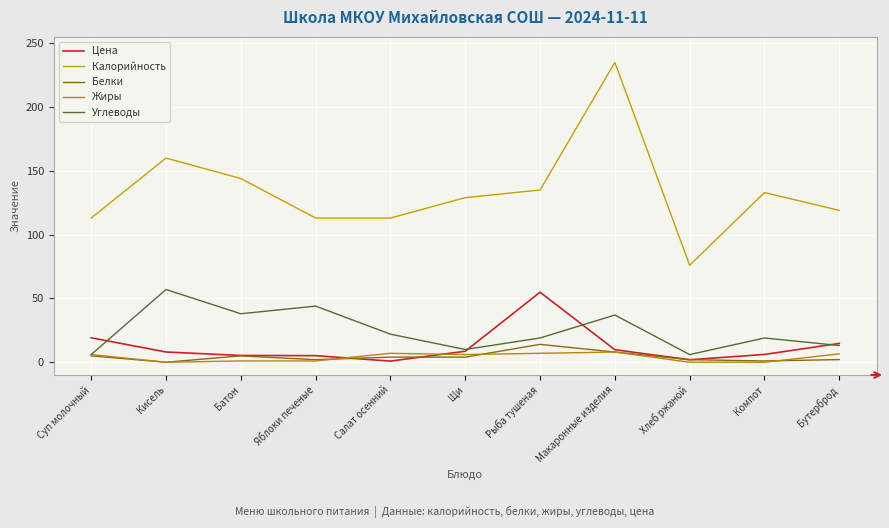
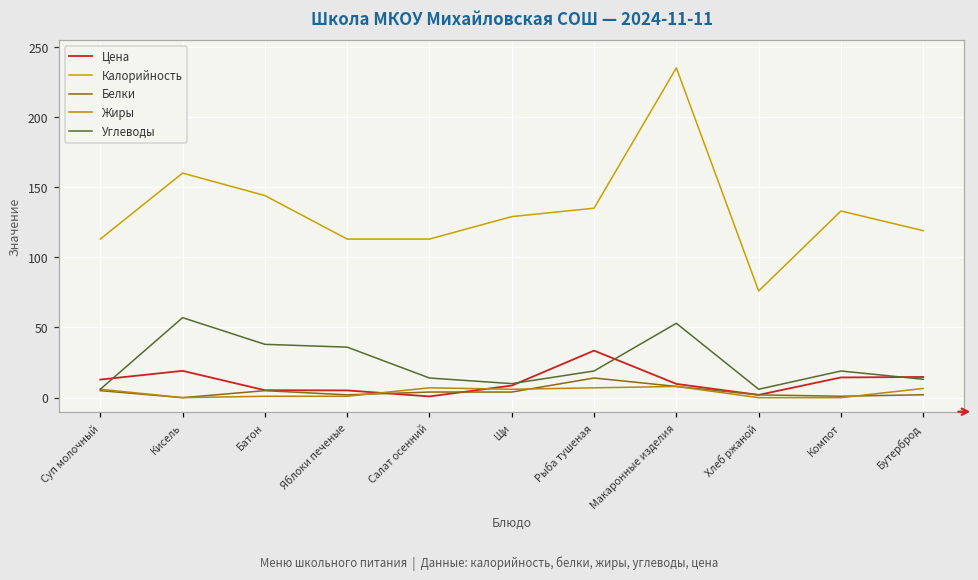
Цена, Суп молочный: 19 -> 13
Цена, Кисель: 8 -> 19
Углеводы, Яблоки печеные: 44 -> 36
Углеводы, Салат осенний: 22 -> 14
Цена, Рыба тушеная: 55 -> 34
Углеводы, Макаронные изделия: 37 -> 53
Цена, Компот: 6 -> 14
